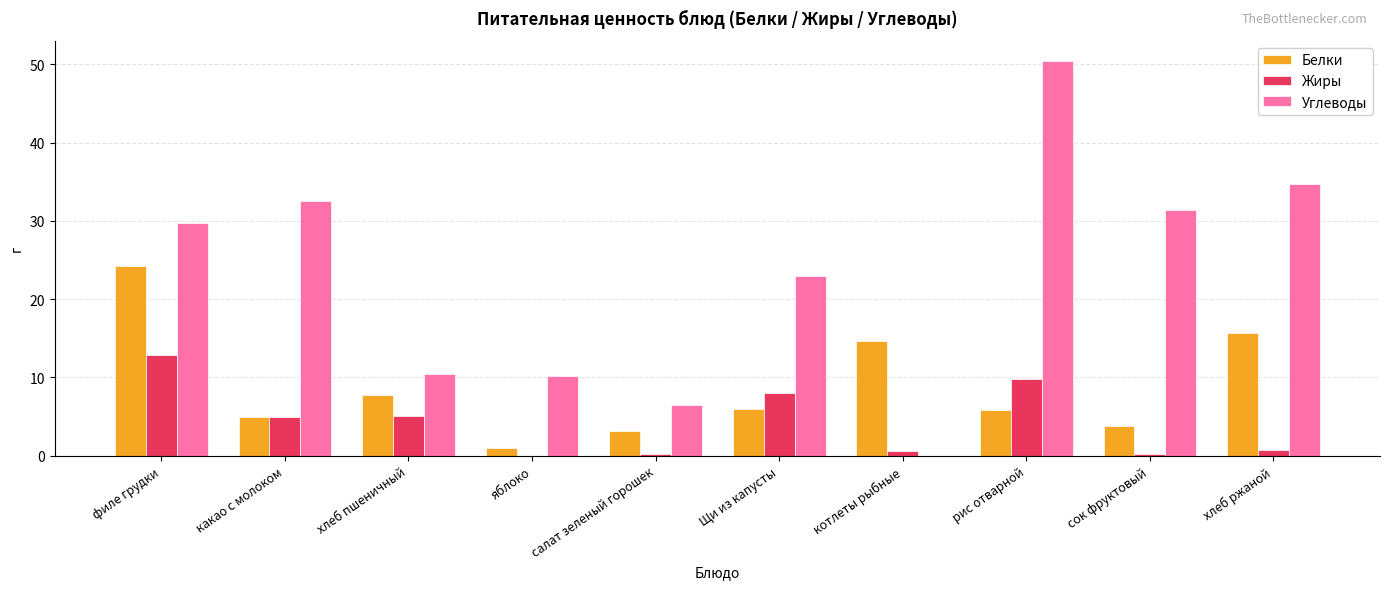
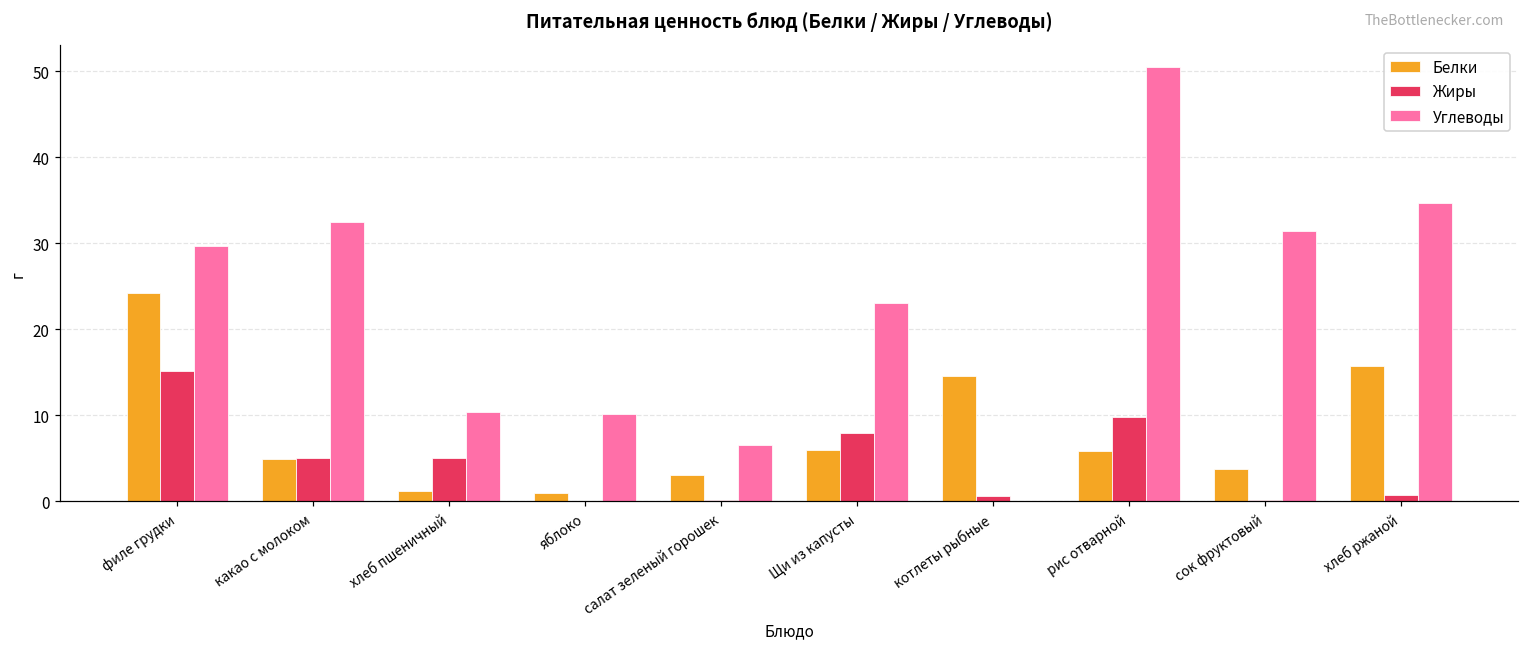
Жиры, филе грудки: 13 -> 15
Белки, хлеб пшеничный: 8 -> 1
